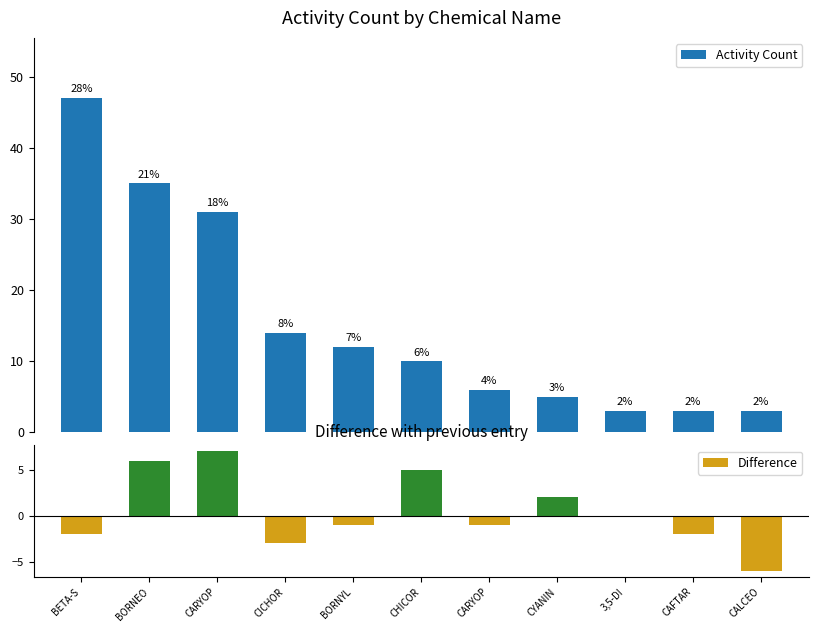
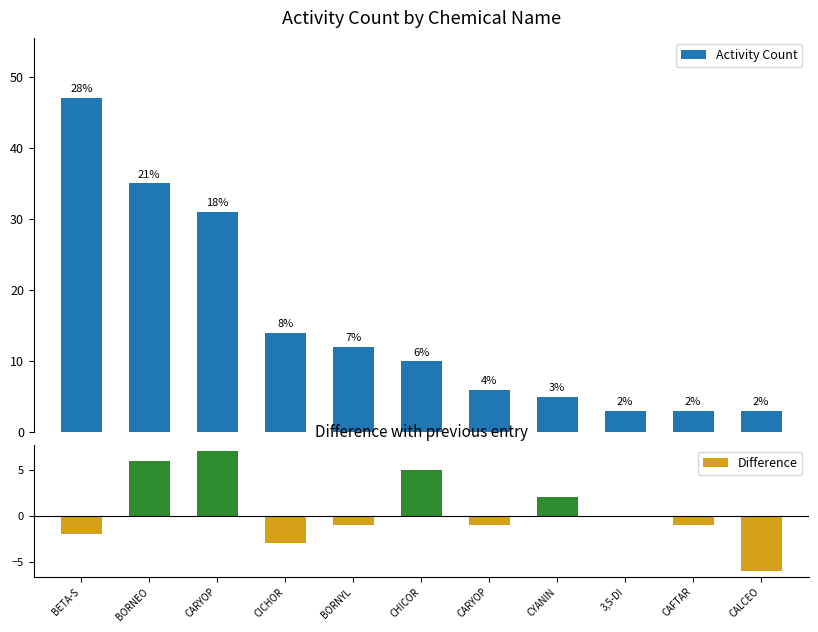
Difference with previous entry, CAFTAR: -2 -> -1
